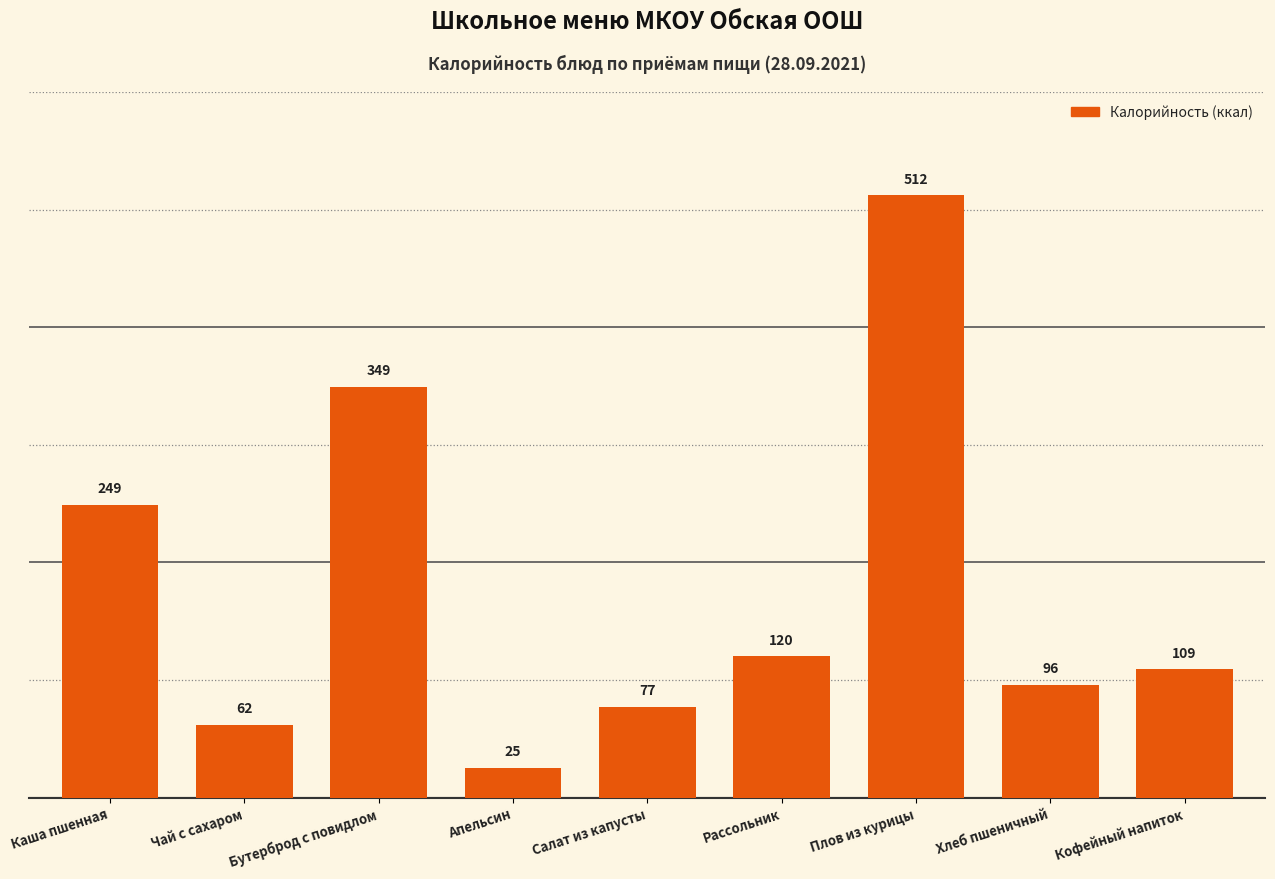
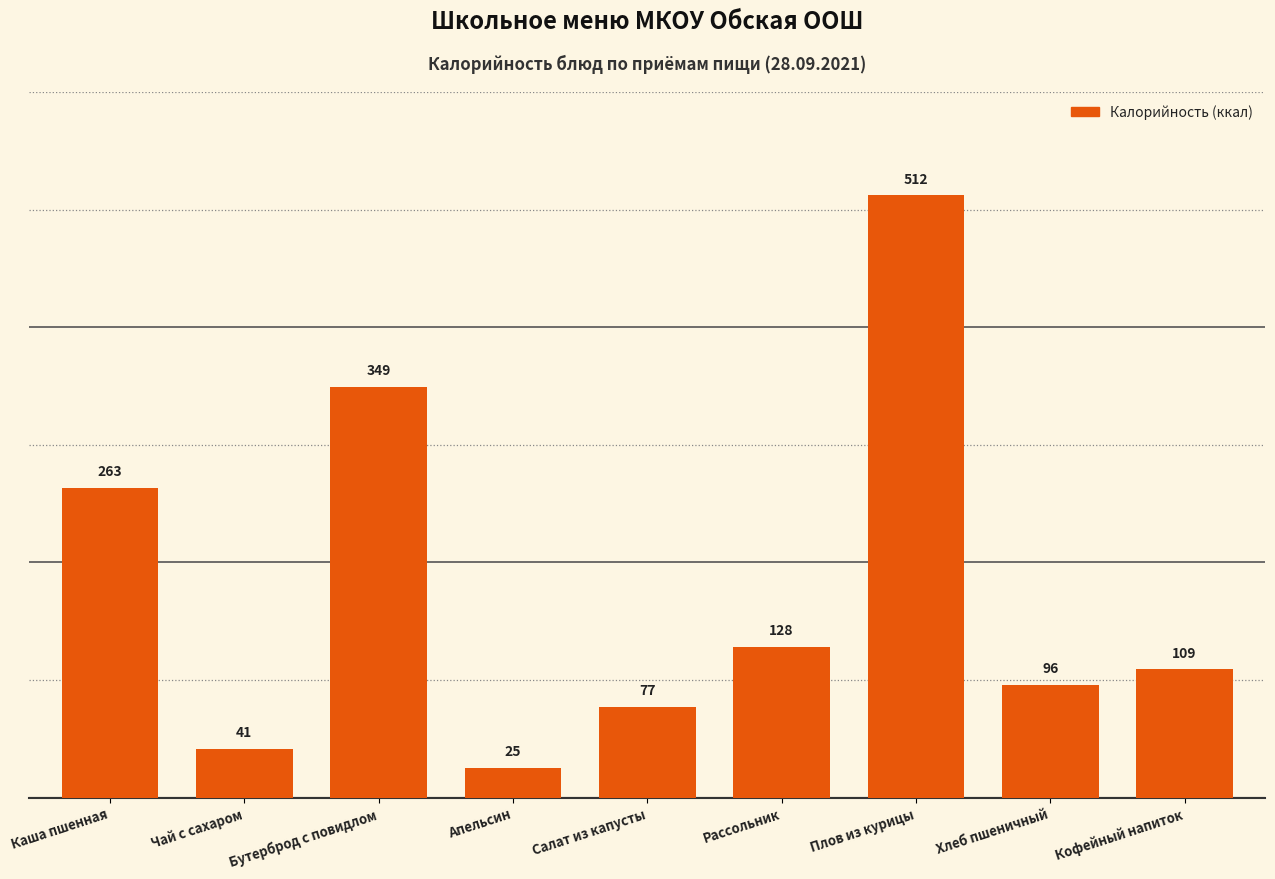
Каша пшенная: 249 -> 263
Чай с сахаром: 62 -> 41
Рассольник: 120 -> 128
